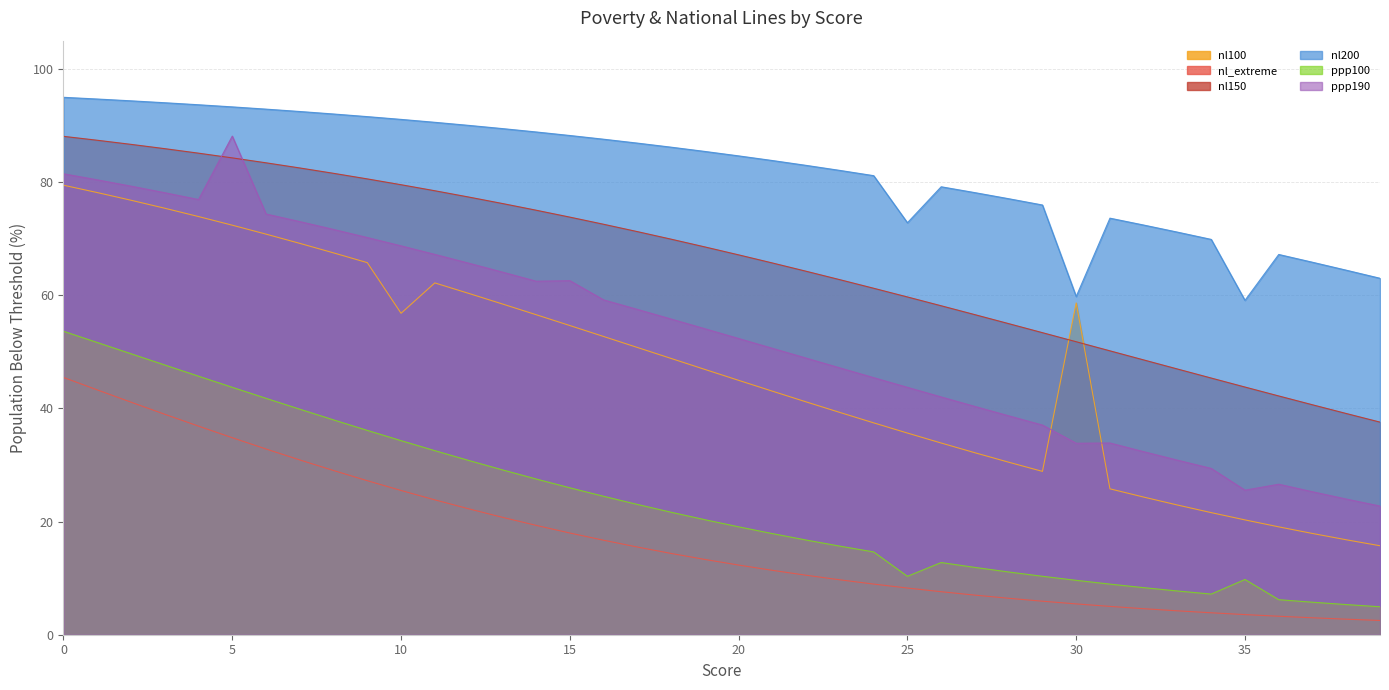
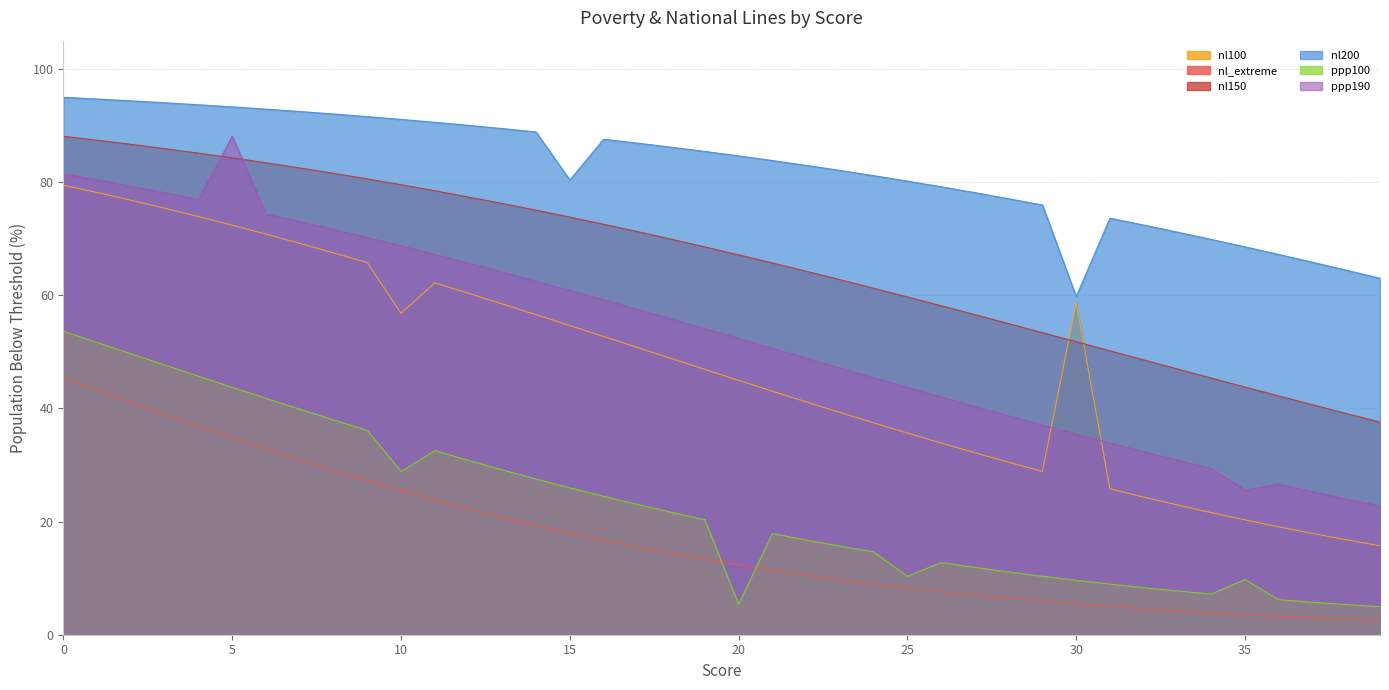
ppp100, 10: 34 -> 29
nl200, 15: 88 -> 80
ppp190, 15: 63 -> 61
ppp100, 20: 19 -> 5
nl200, 25: 73 -> 80
ppp190, 30: 34 -> 35
nl200, 35: 59 -> 69
